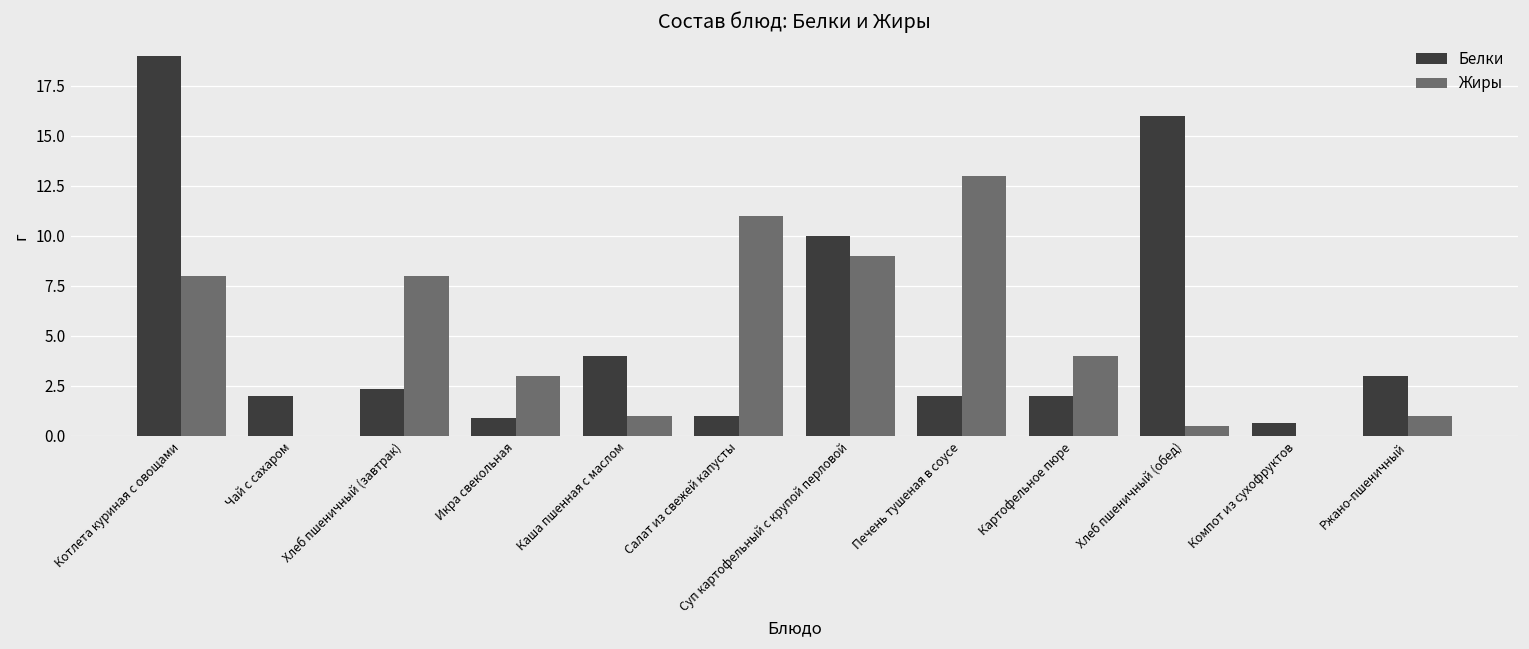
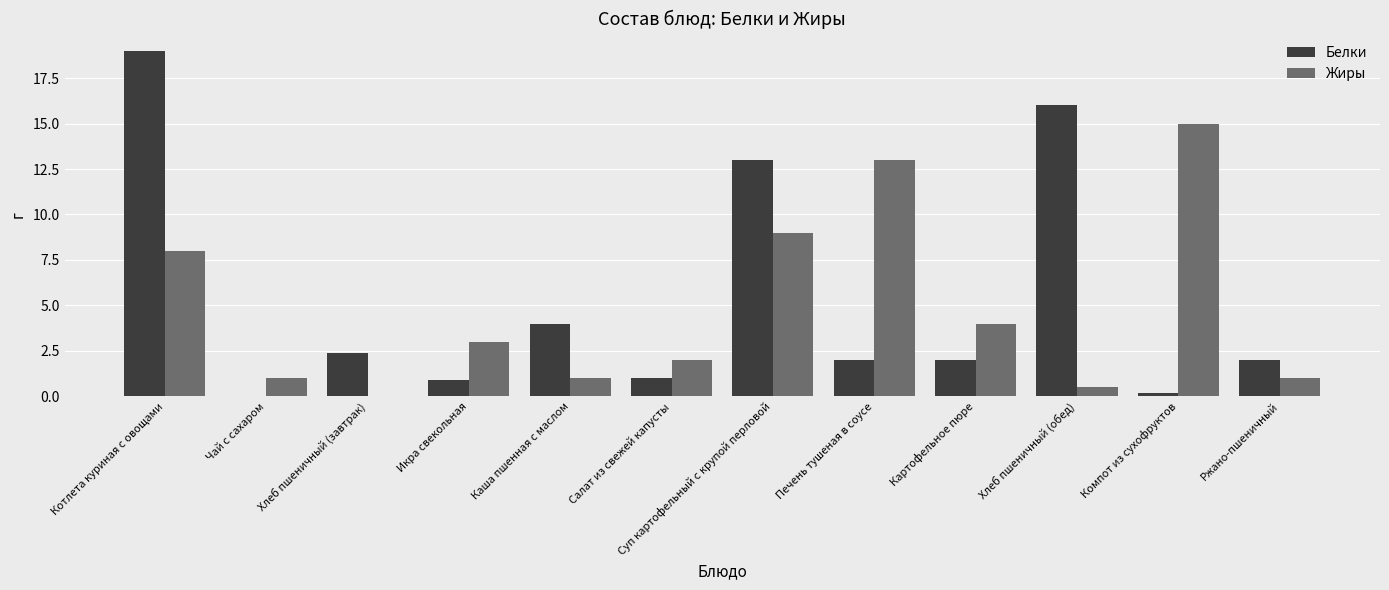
Белки, Чай с сахаром: 2 -> 0
Жиры, Чай с сахаром: 0 -> 1
Жиры, Хлеб пшеничный (завтрак): 8 -> 0
Жиры, Салат из свежей капусты: 11 -> 2
Белки, Суп картофельный с крупой перловой: 10 -> 13
Белки, Компот из сухофруктов: 0.7 -> 0.2
Жиры, Компот из сухофруктов: 0 -> 15
Белки, Ржано-пшеничный: 3 -> 2
